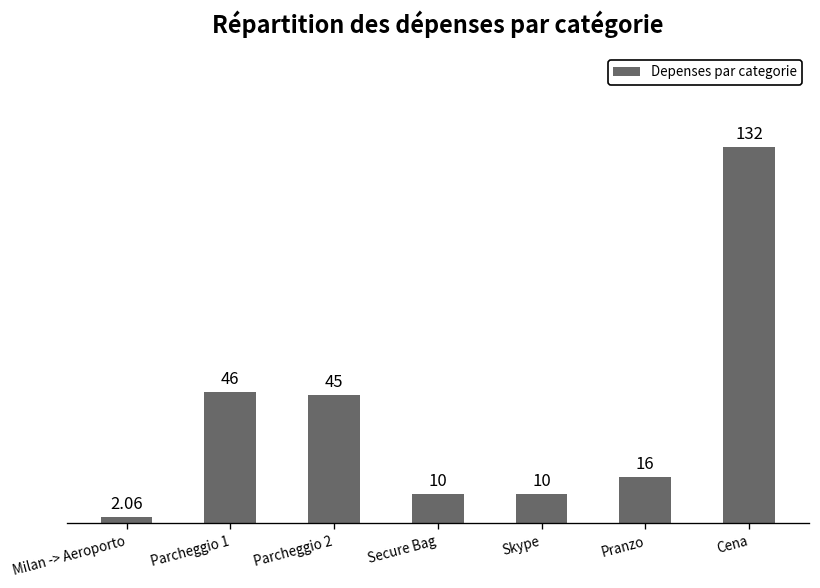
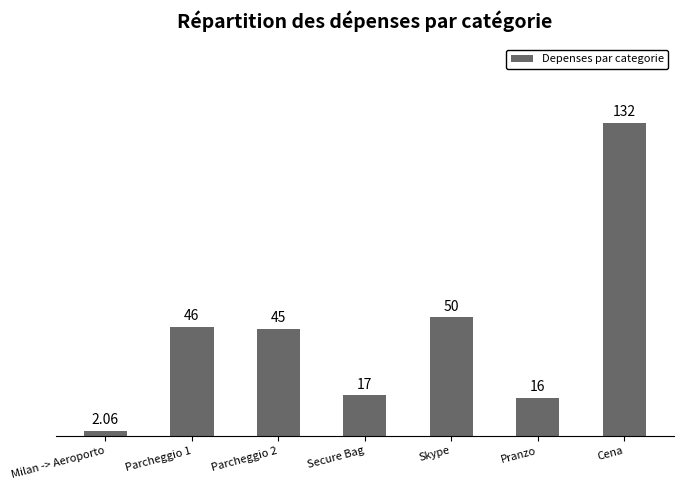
Secure Bag: 10 -> 17
Skype: 10 -> 50
